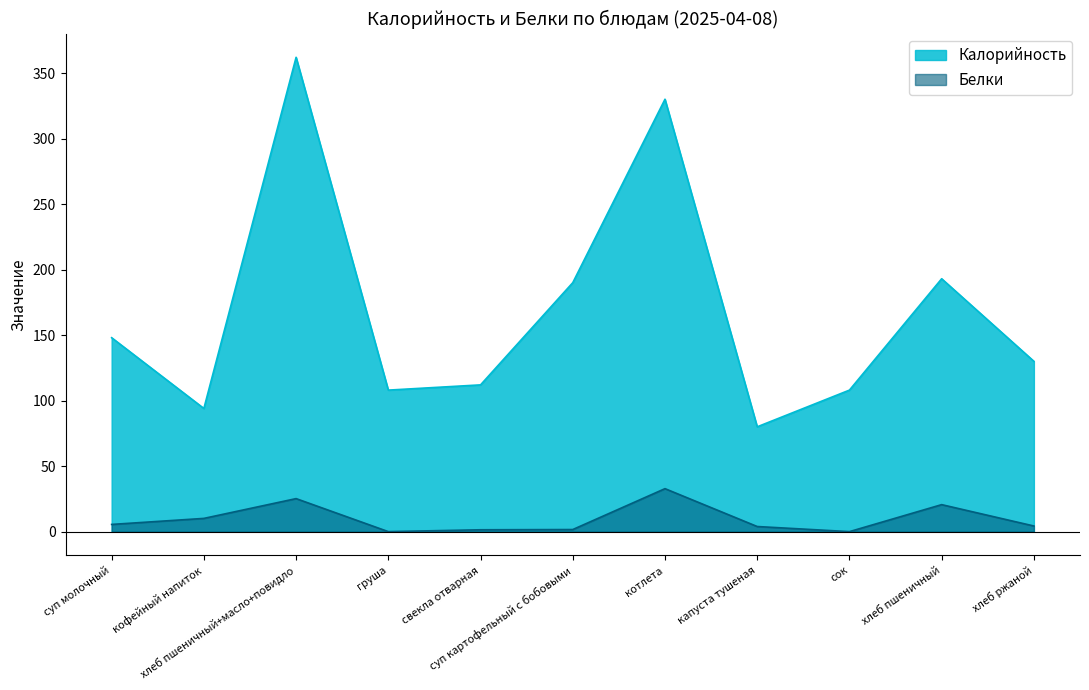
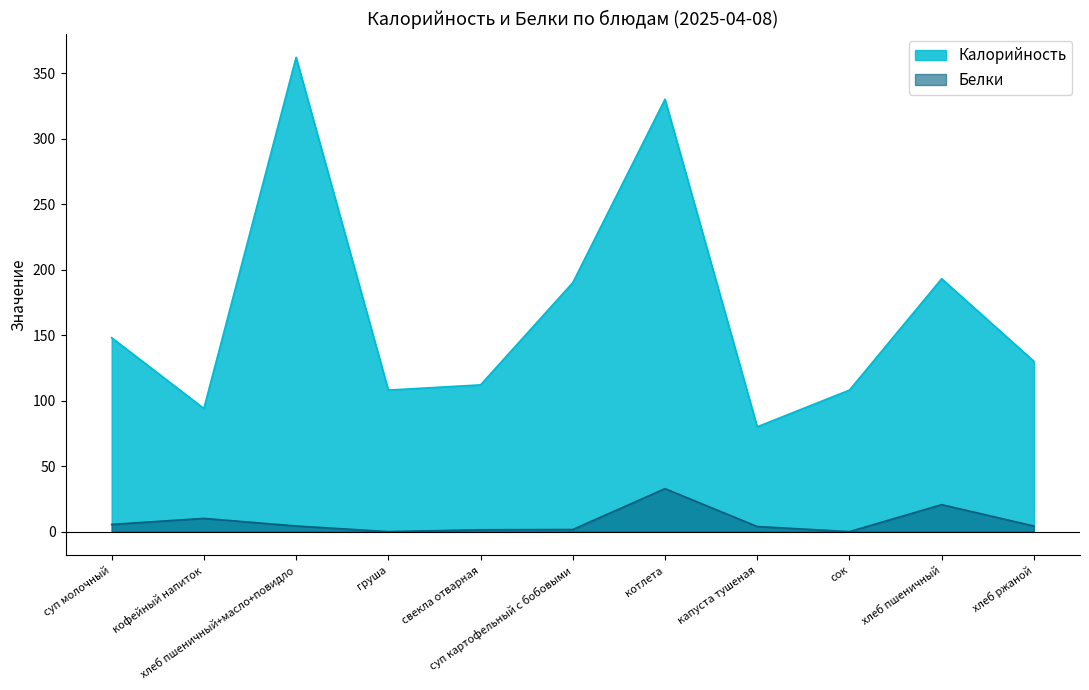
Белки, хлеб пшеничный+масло+повидло: 25 -> 4
